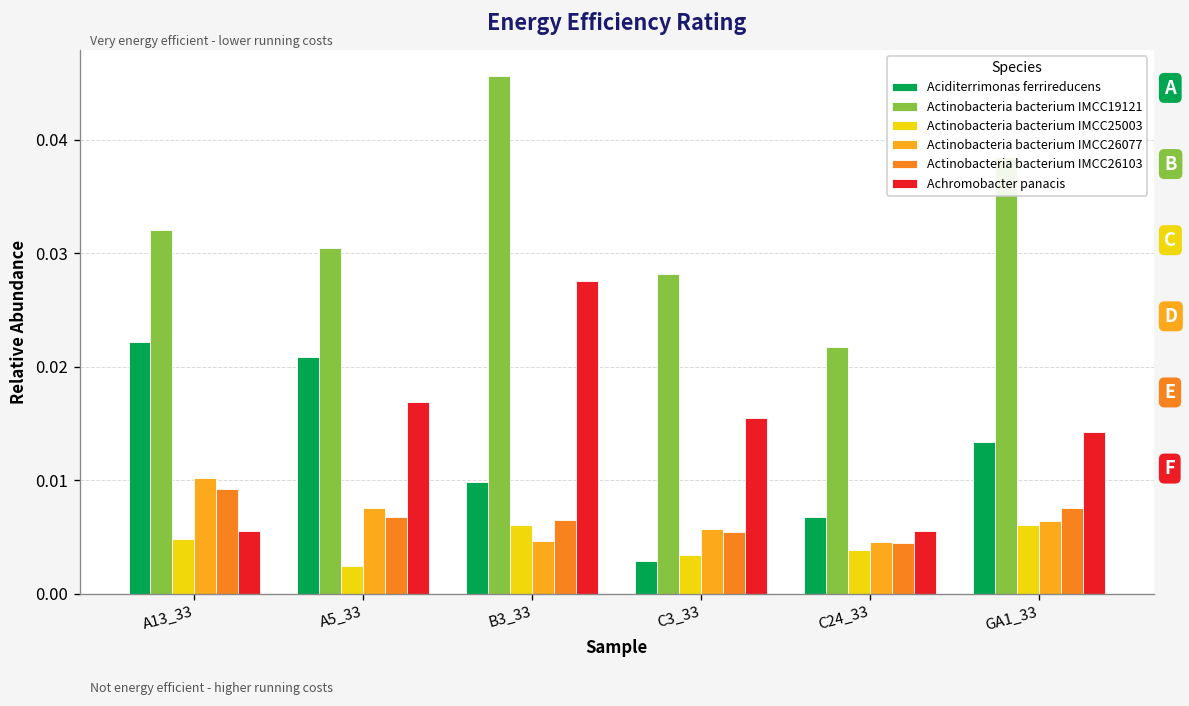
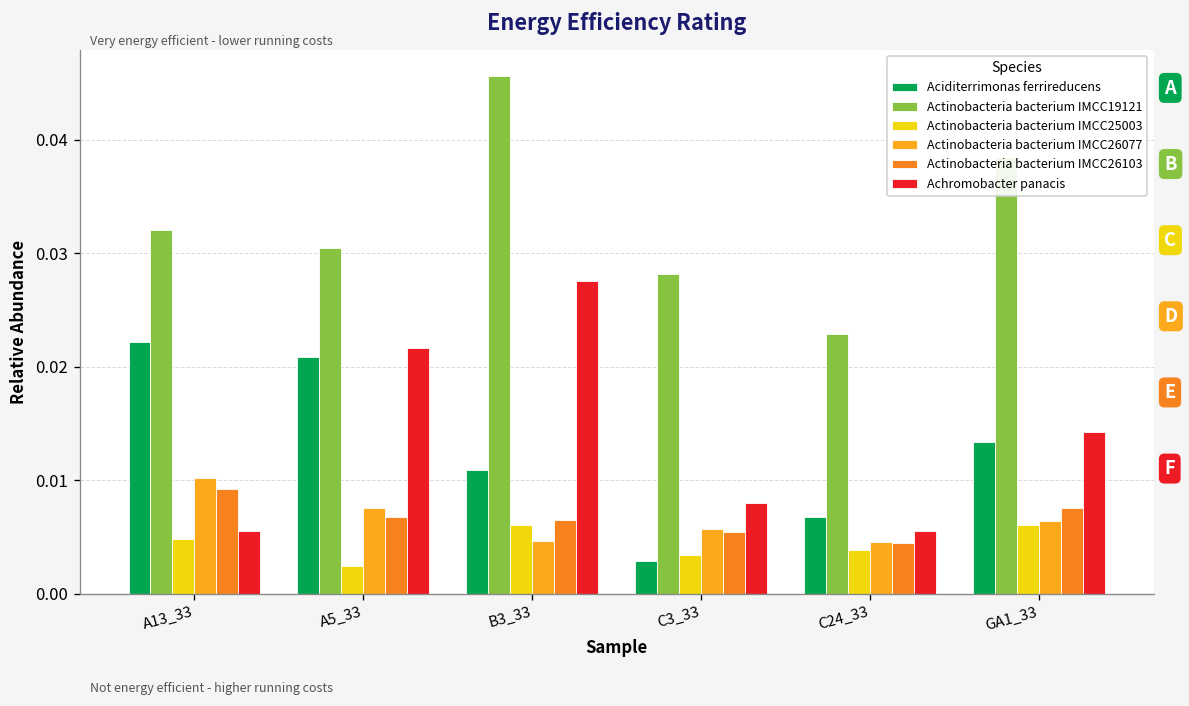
Achromobacter panacis, A5_33: 0.017 -> 0.022
Aciditerrimonas ferrireducens, B3_33: 0.010 -> 0.011
Achromobacter panacis, C3_33: 0.016 -> 0.008
Actinobacteria bacterium IMCC19121, C24_33: 0.022 -> 0.023
